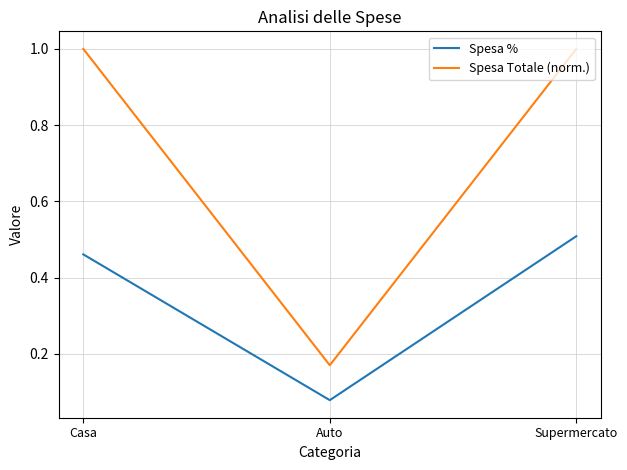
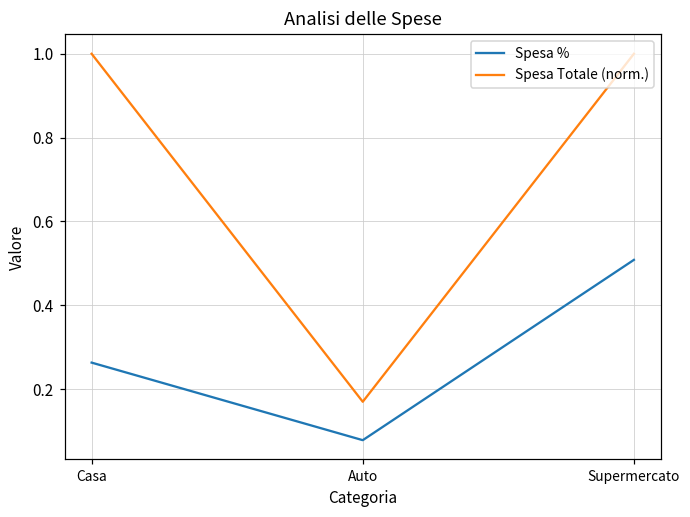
Spesa %, Casa: 0.46 -> 0.26
